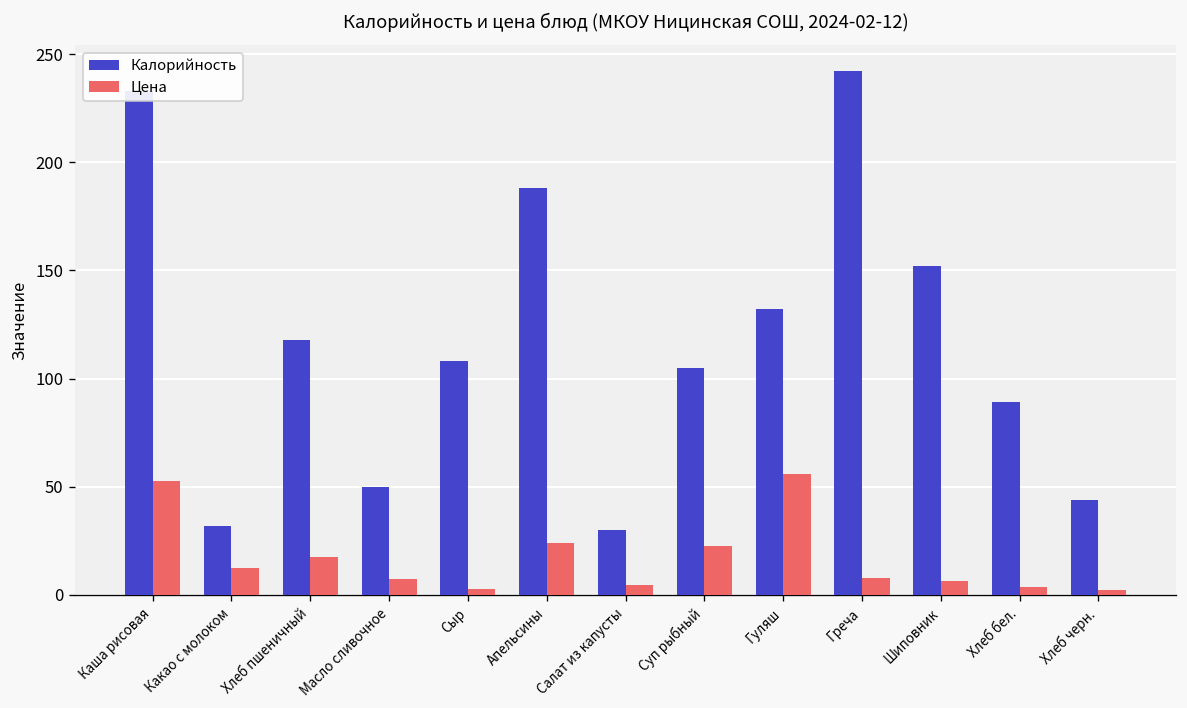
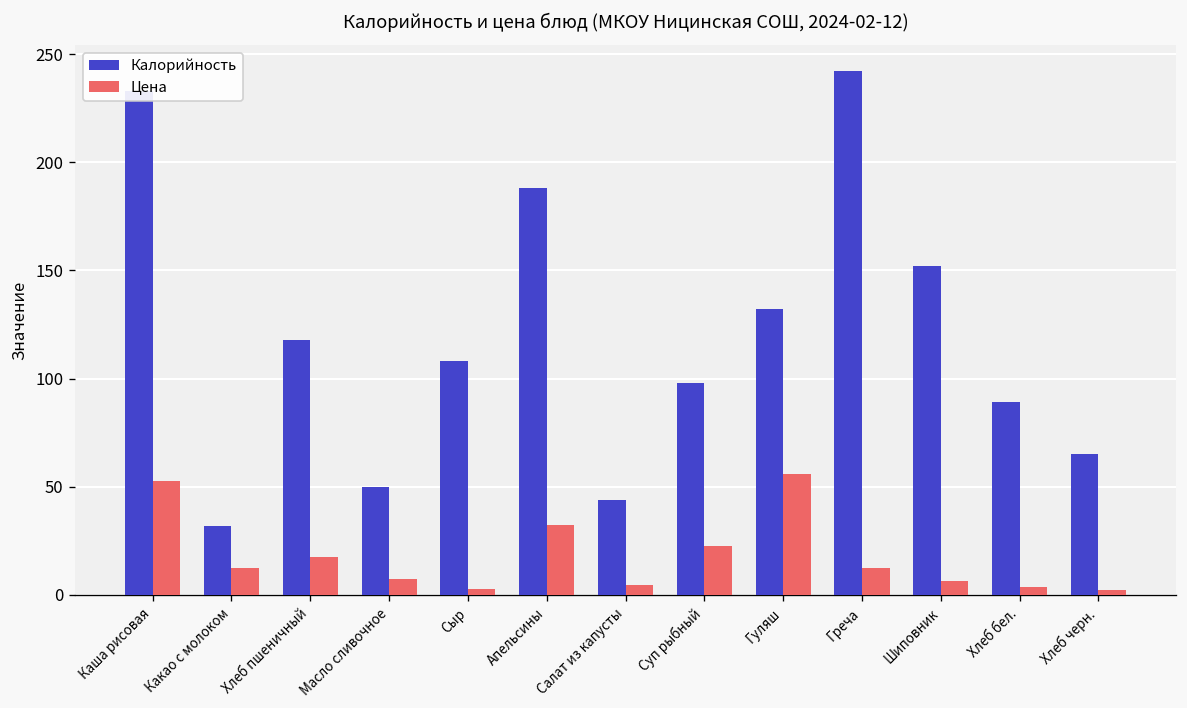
Цена, Апельсины: 24 -> 32
Калорийность, Салат из капусты: 30 -> 44
Калорийность, Суп рыбный: 105 -> 98
Цена, Греча: 8 -> 12
Калорийность, Хлеб черн.: 44 -> 65
